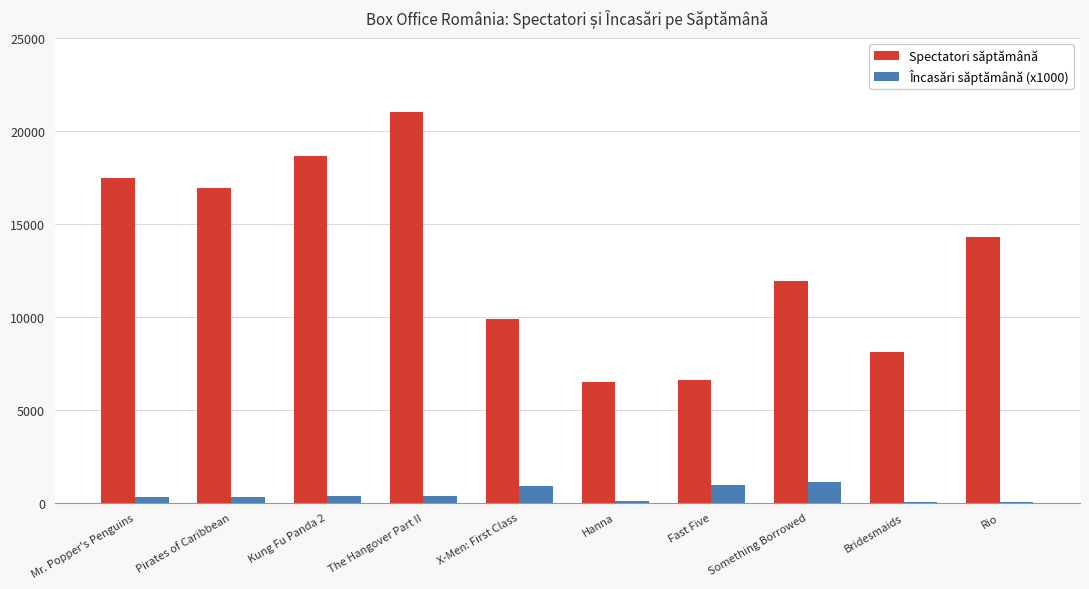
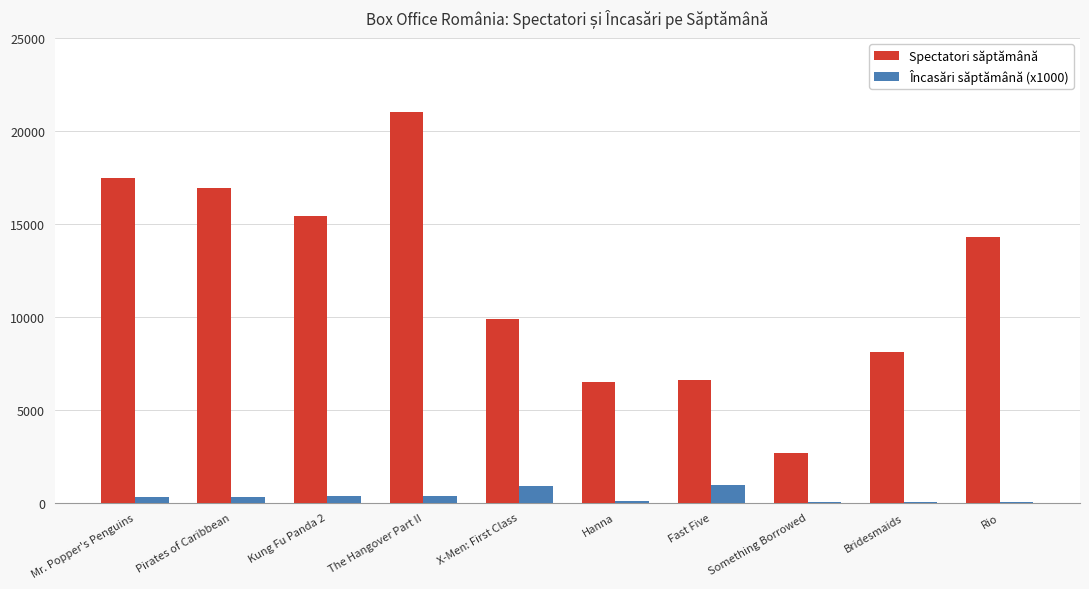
Spectatori săptămână, Kung Fu Panda 2: 18600 -> 15400
Spectatori săptămână, Something Borrowed: 11900 -> 2700
Încasări săptămână (x1000), Something Borrowed: 1100 -> 0
